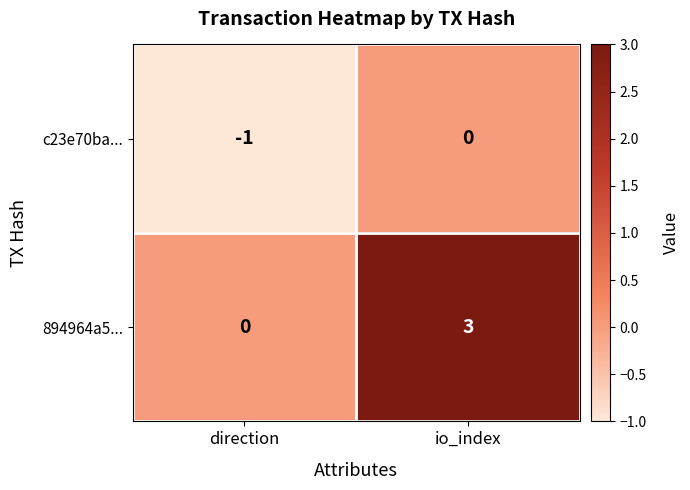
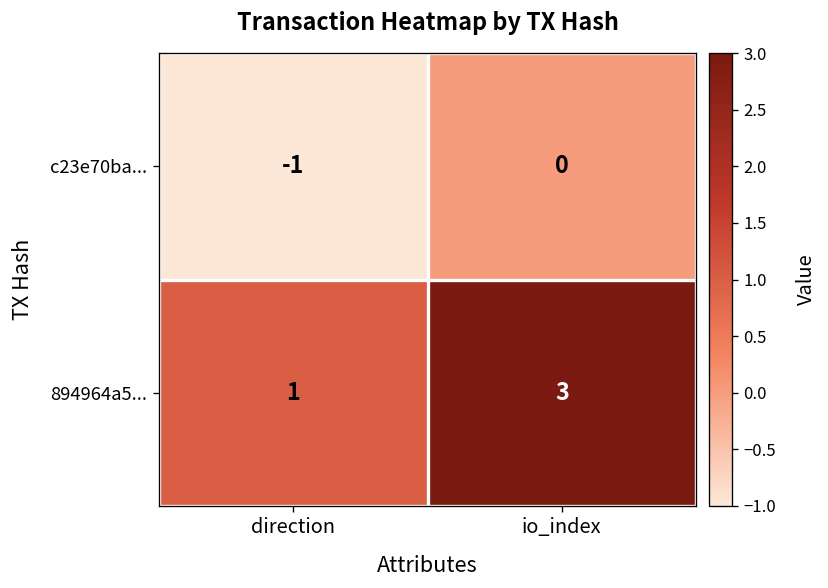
894964a5..., direction: 0 -> 1
